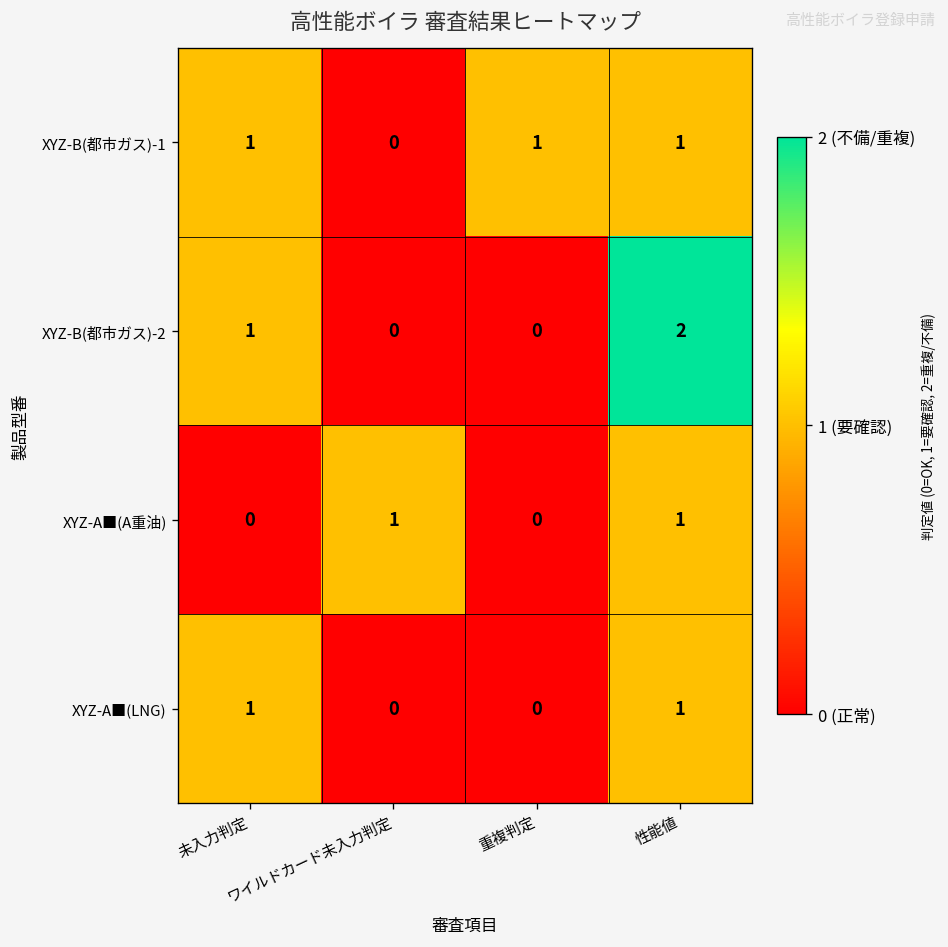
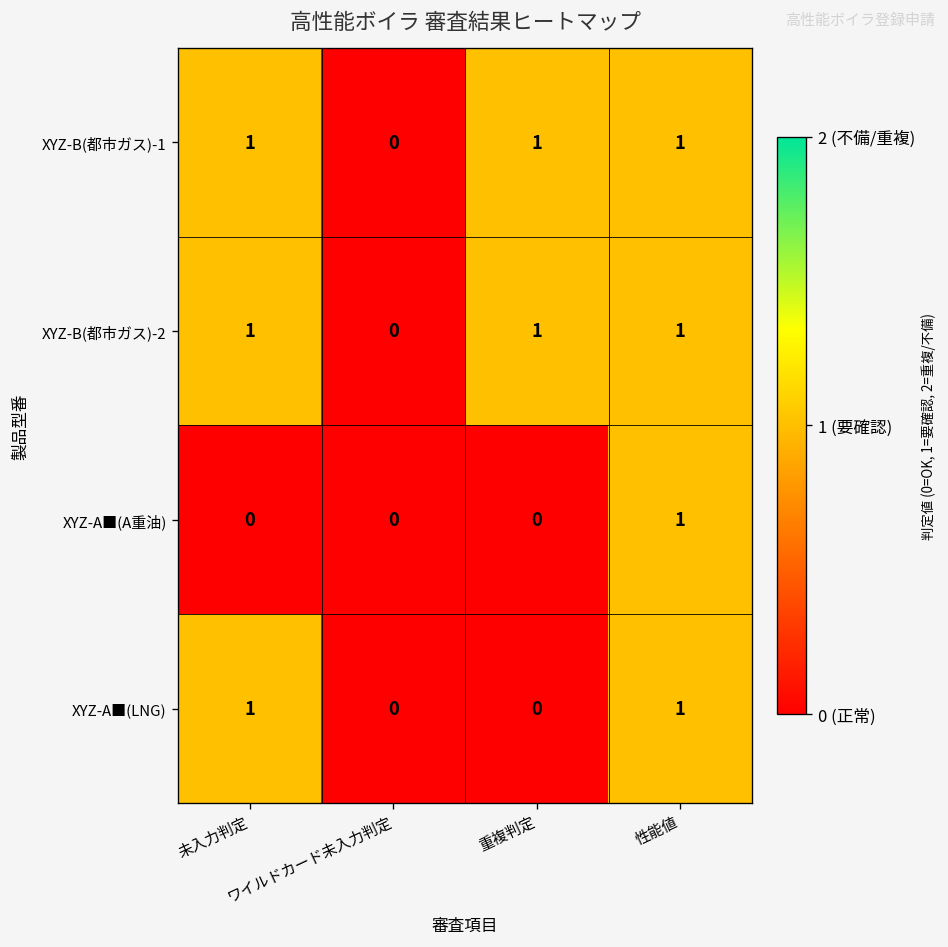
XYZ-B(都市ガス)-2, 重複判定: 0 -> 1
XYZ-B(都市ガス)-2, 性能値: 2 -> 1
XYZ-A■(A重油), ワイルドカード未入力判定: 1 -> 0
